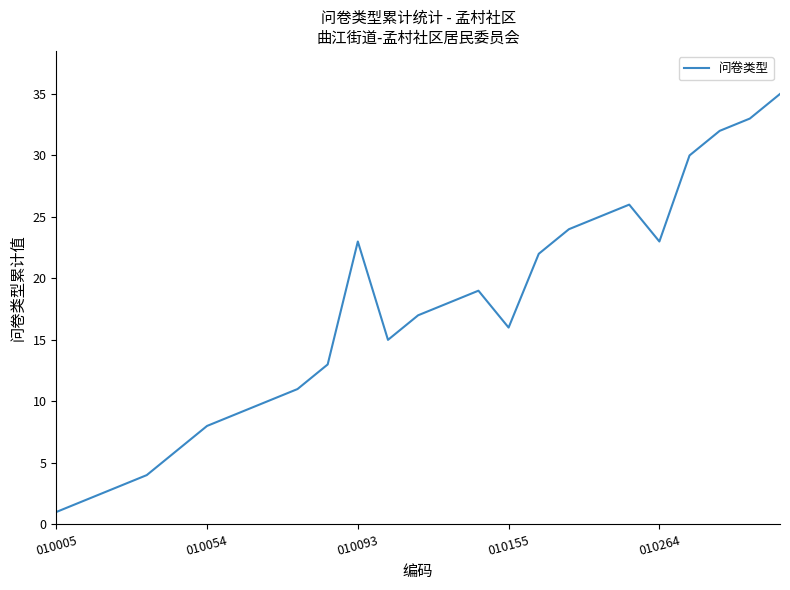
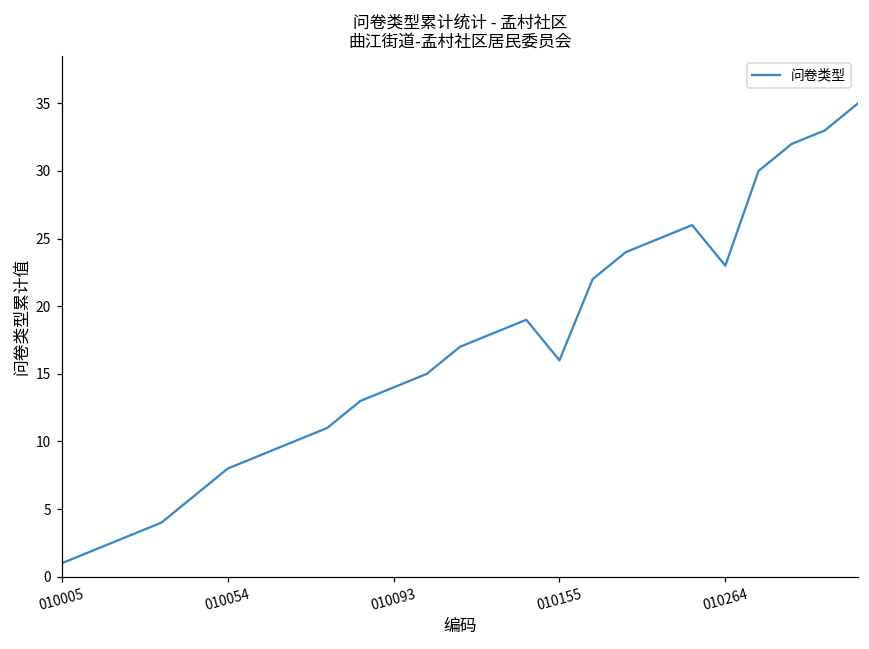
010093: 23 -> 14
